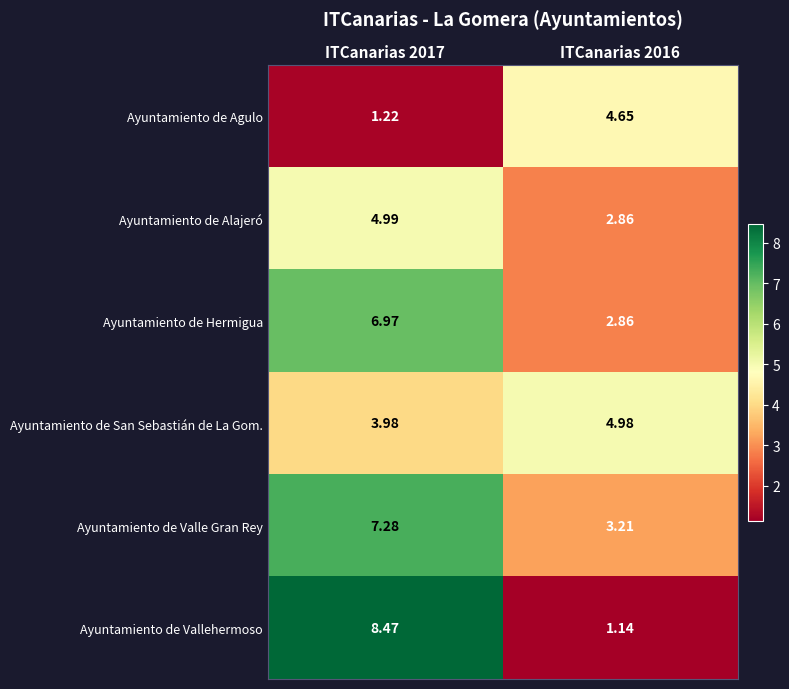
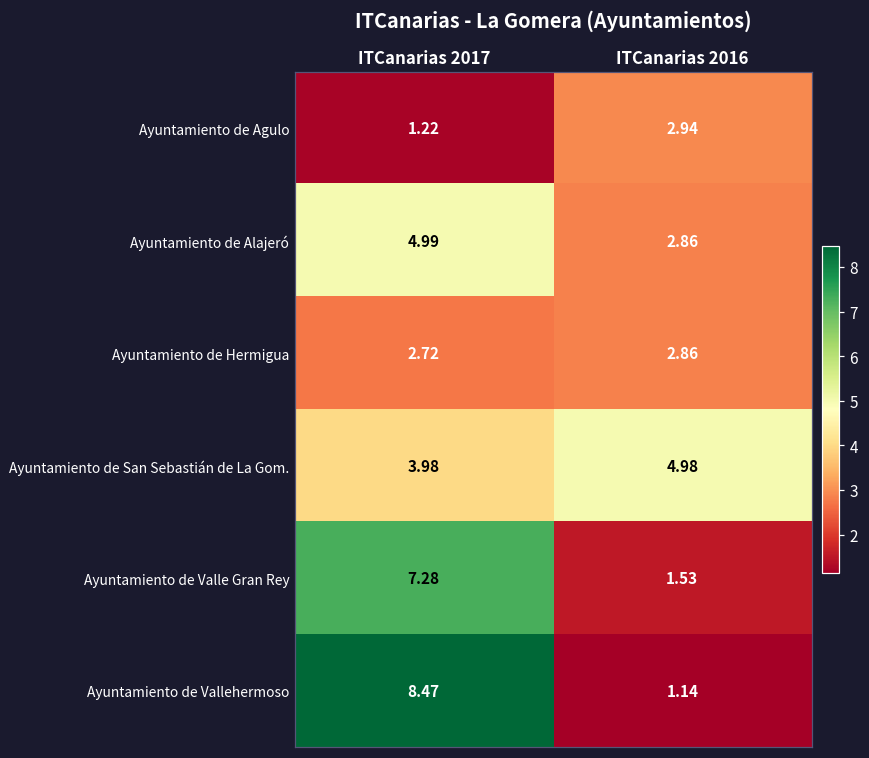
Ayuntamiento de Agulo, ITCanarias 2016: 4.65 -> 2.94
Ayuntamiento de Hermigua, ITCanarias 2017: 6.97 -> 2.72
Ayuntamiento de Valle Gran Rey, ITCanarias 2016: 3.21 -> 1.53
